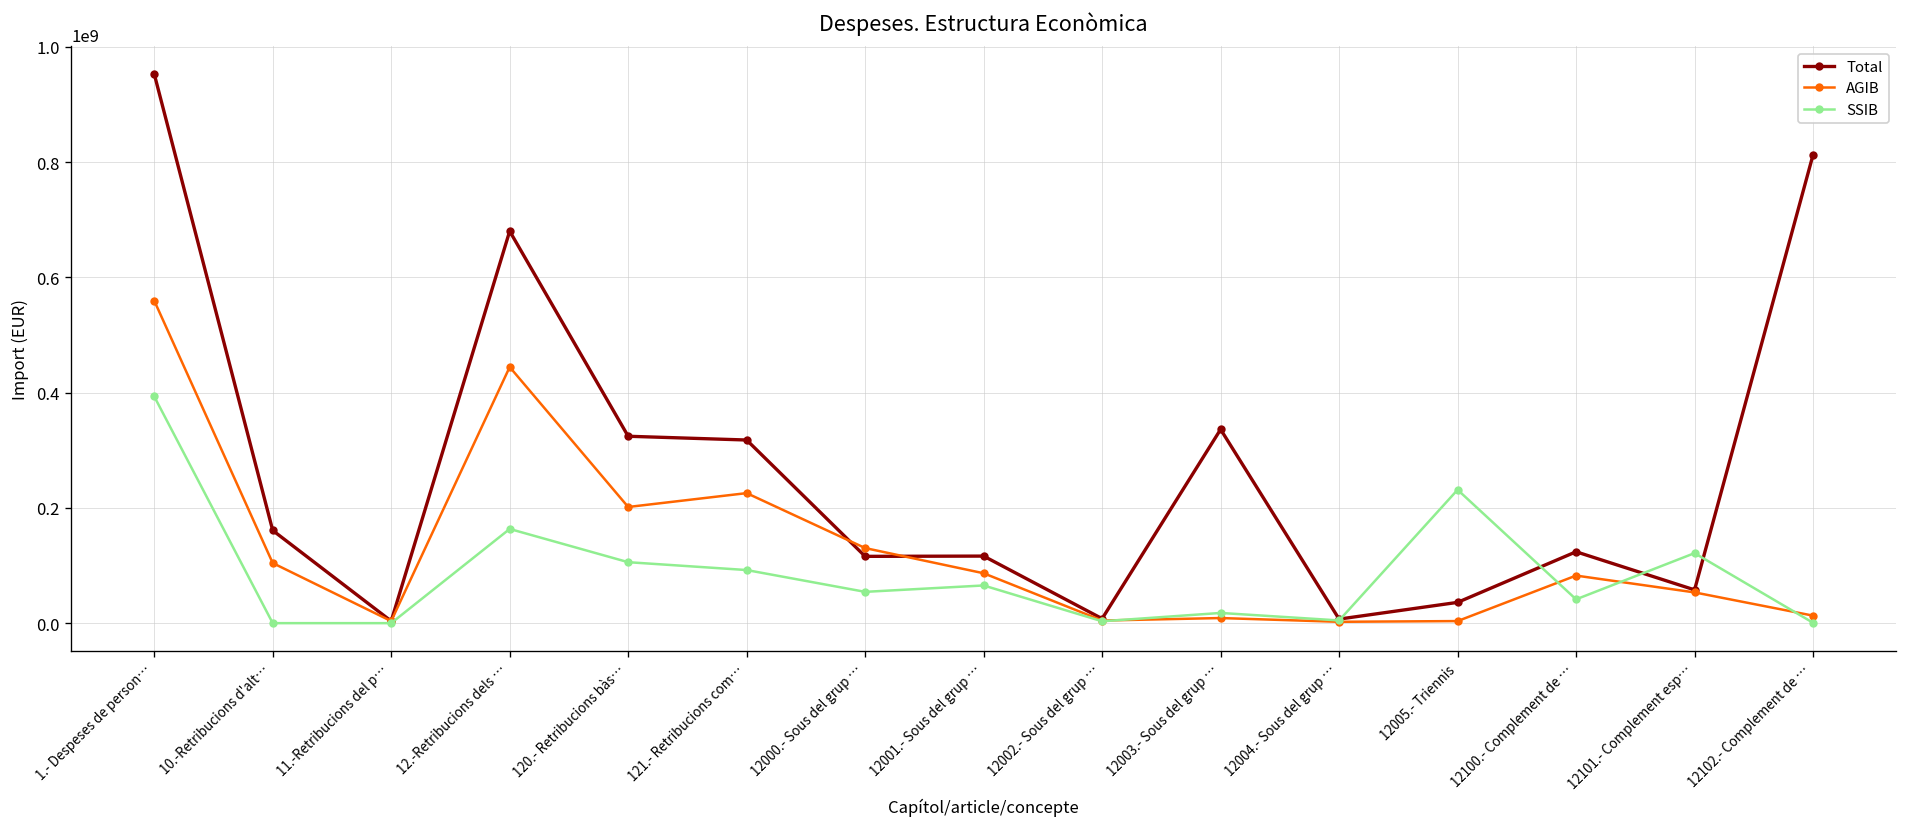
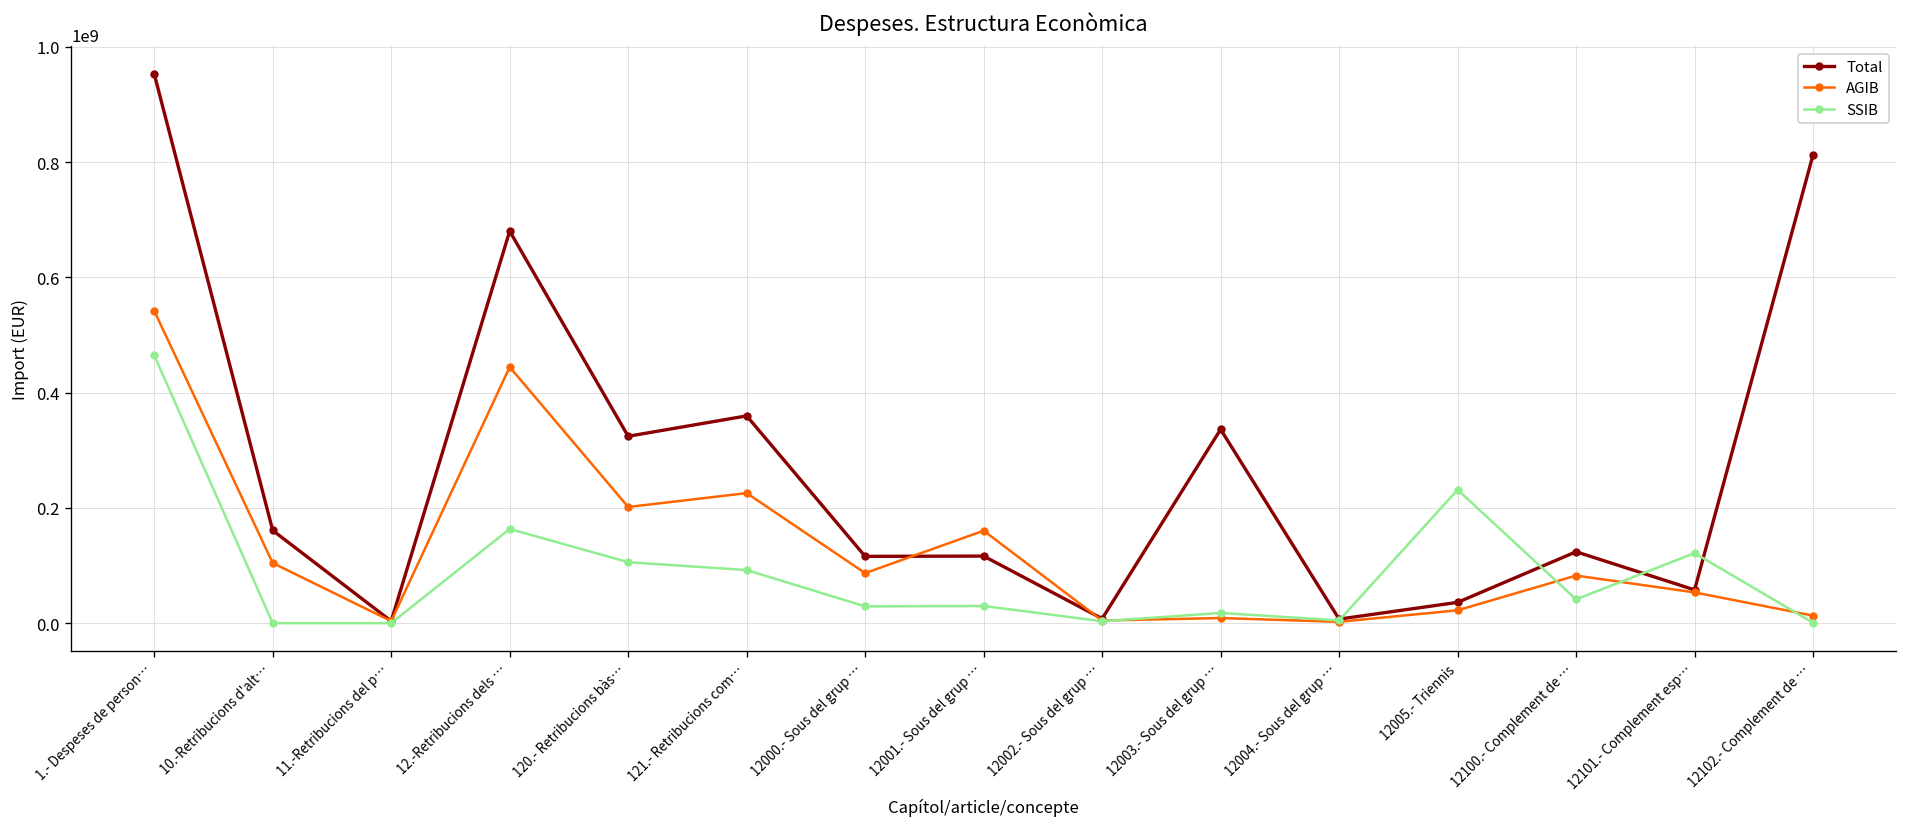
AGIB, 1.- Despeses de person…: 560000000 -> 540000000
SSIB, 1.- Despeses de person…: 390000000 -> 460000000
Total, 121.- Retribucions com…: 320000000 -> 360000000
AGIB, 12000.- Sous del grup …: 130000000 -> 90000000
SSIB, 12000.- Sous del grup …: 50000000 -> 30000000
AGIB, 12001.- Sous del grup …: 90000000 -> 160000000
SSIB, 12001.- Sous del grup …: 70000000 -> 30000000
AGIB, 12005.- Triennis: 0 -> 20000000
